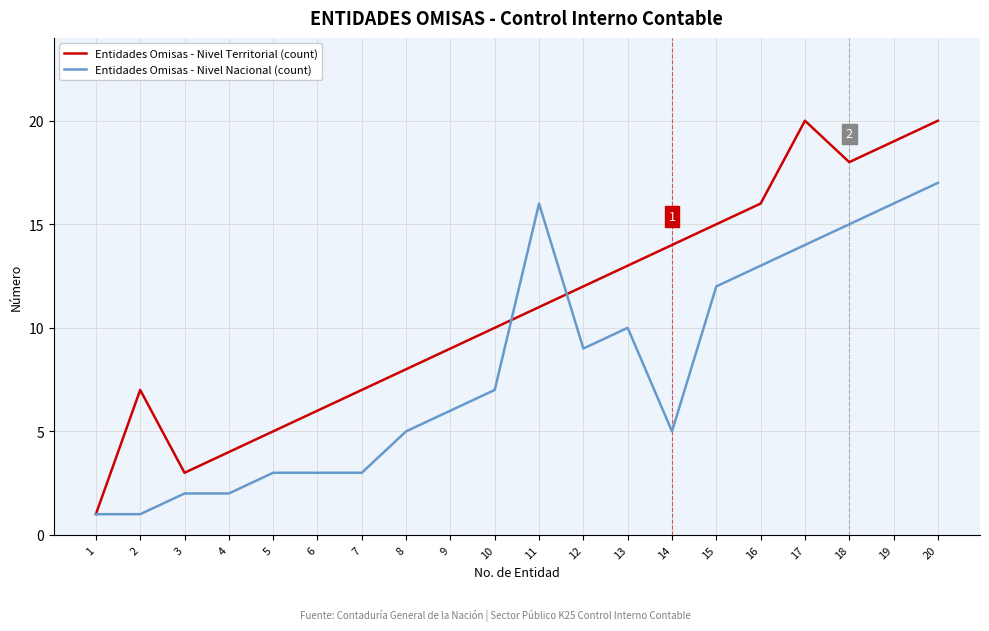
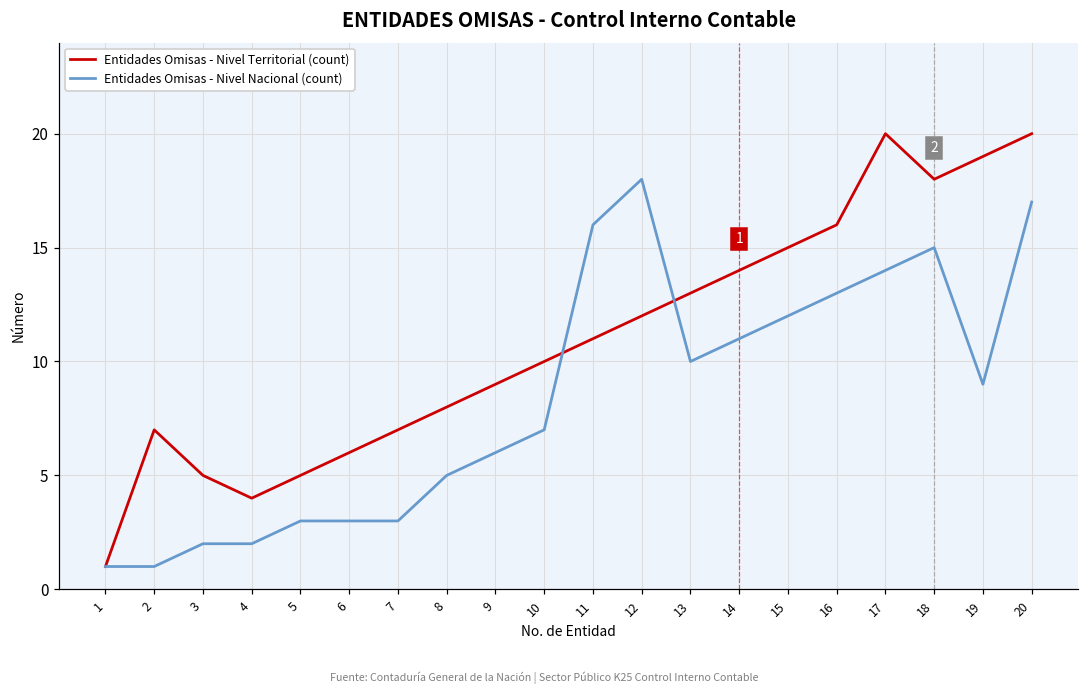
Entidades Omisas - Nivel Territorial (count), 3: 3 -> 5
Entidades Omisas - Nivel Nacional (count), 12: 9 -> 18
Entidades Omisas - Nivel Nacional (count), 14: 5 -> 11
Entidades Omisas - Nivel Nacional (count), 19: 16 -> 9
